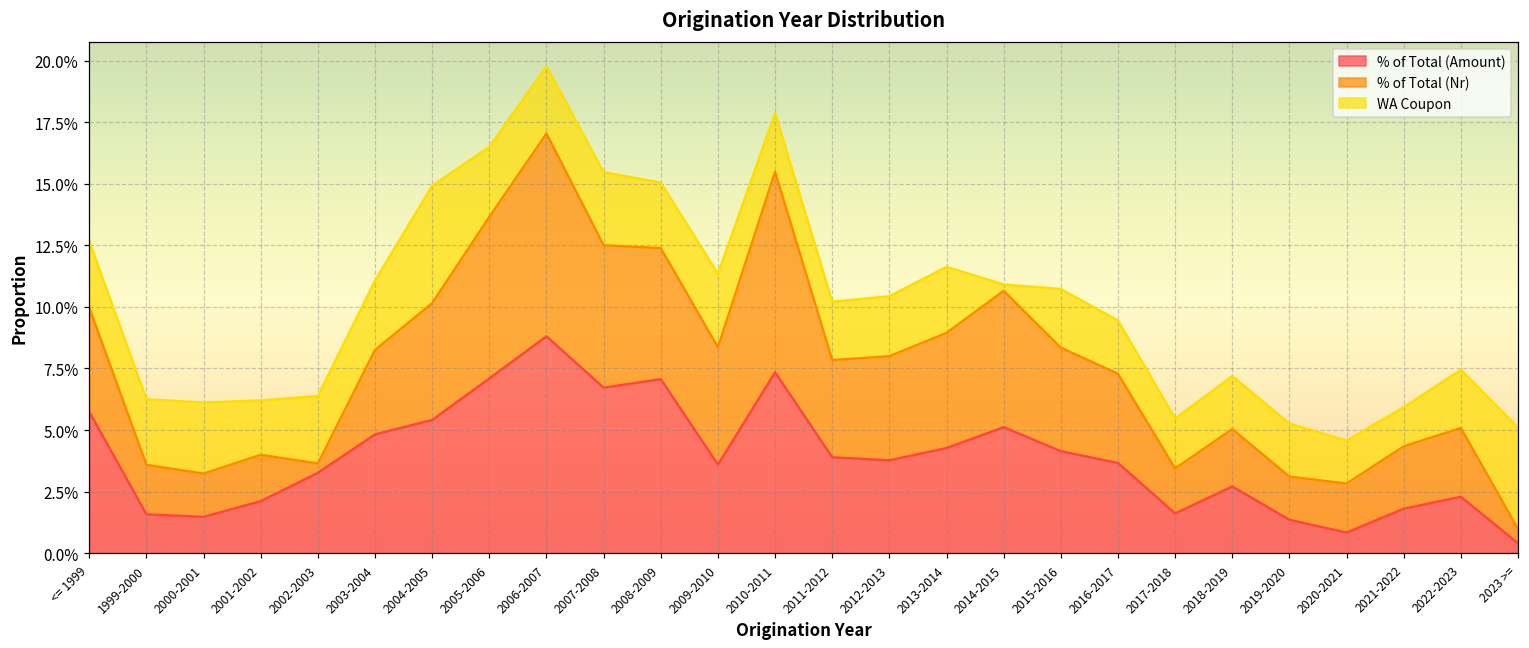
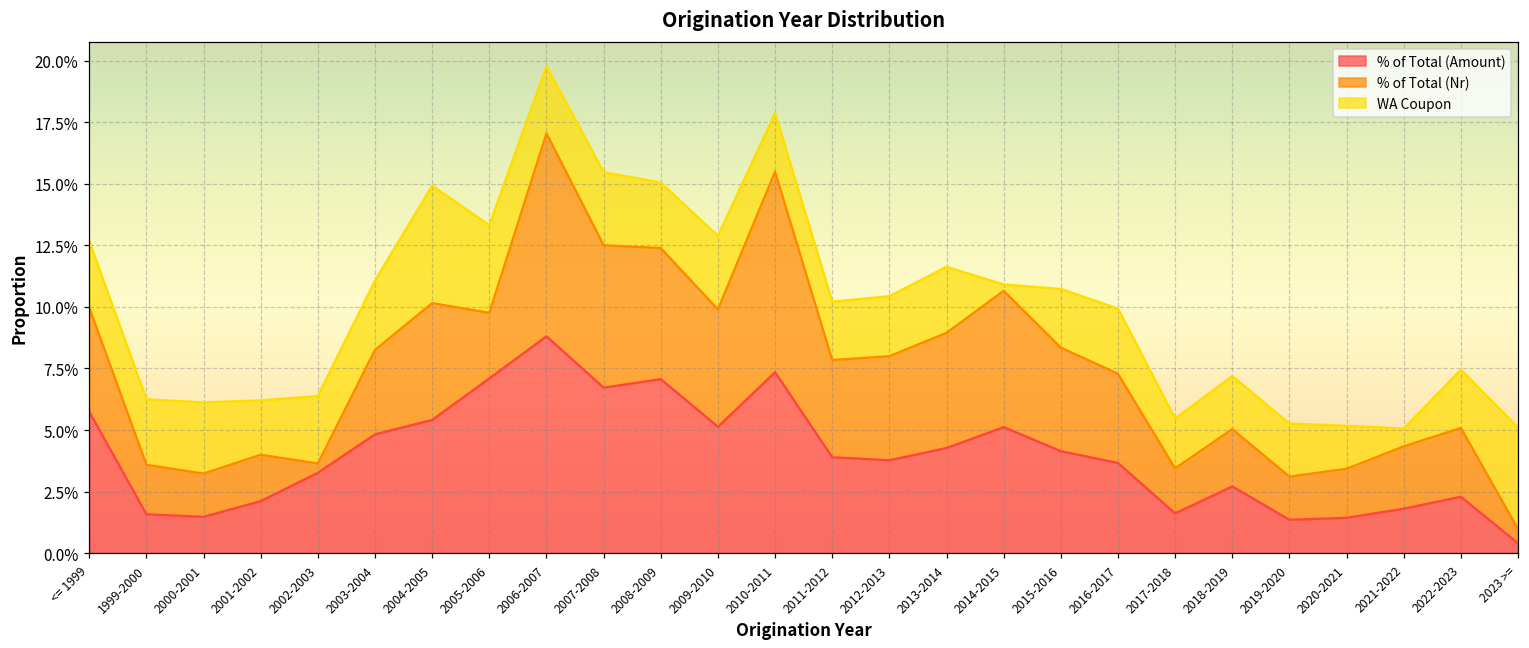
% of Total (Nr), 2005-2006: 6.6% -> 2.7%
WA Coupon, 2005-2006: 2.8% -> 3.6%
% of Total (Amount), 2009-2010: 3.6% -> 5.1%
WA Coupon, 2016-2017: 2.2% -> 2.6%
% of Total (Amount), 2020-2021: 0.8% -> 1.4%
WA Coupon, 2021-2022: 1.6% -> 0.7%
